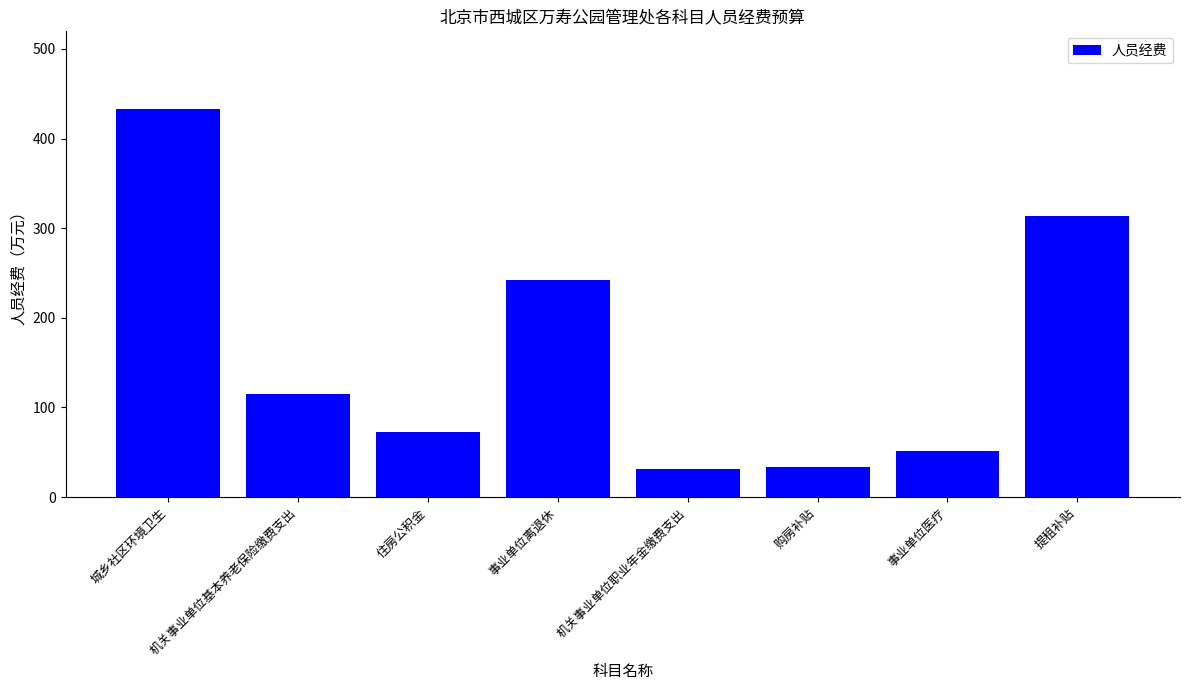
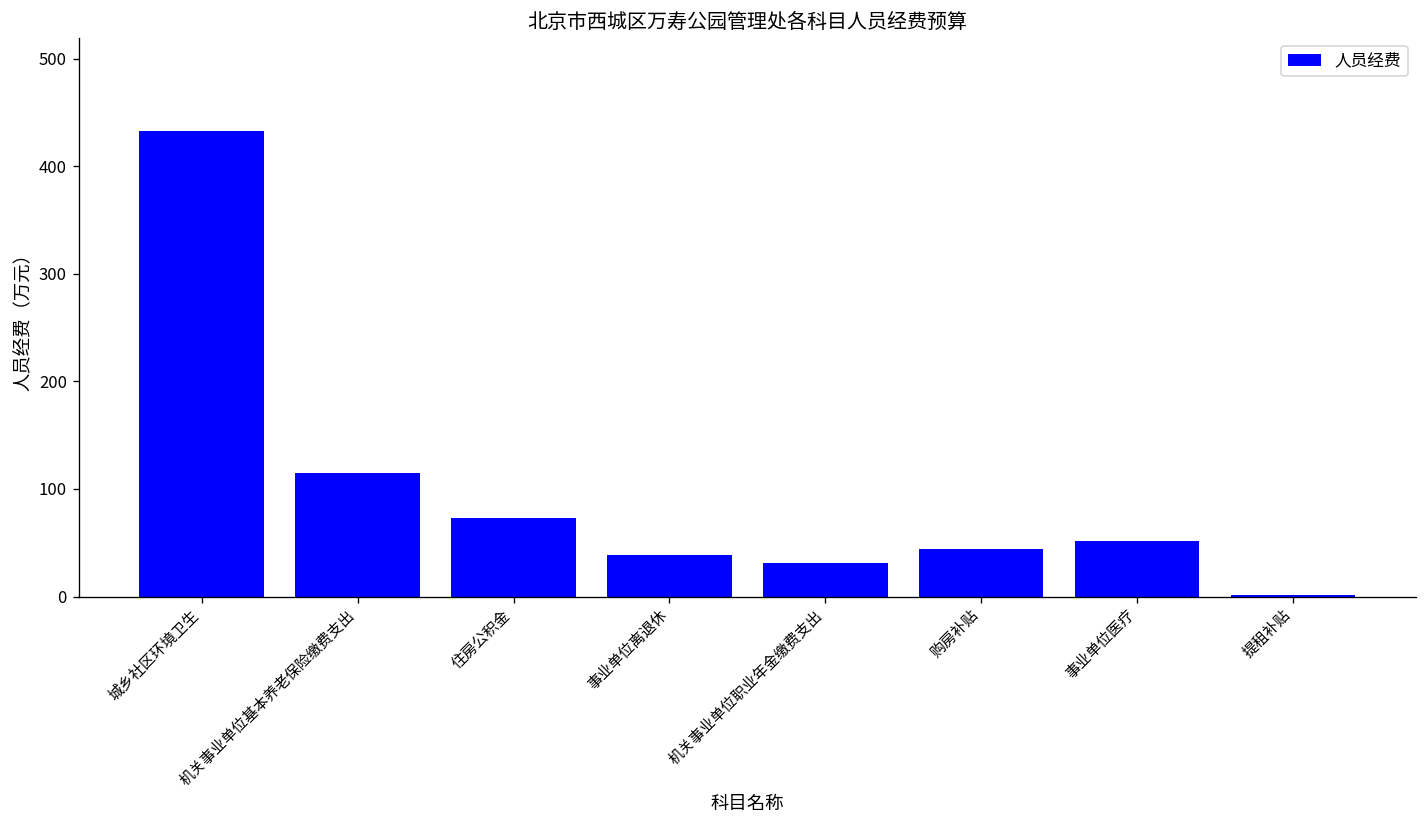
事业单位离退休: 240 -> 40
购房补贴: 30 -> 40
提租补贴: 310 -> 0
